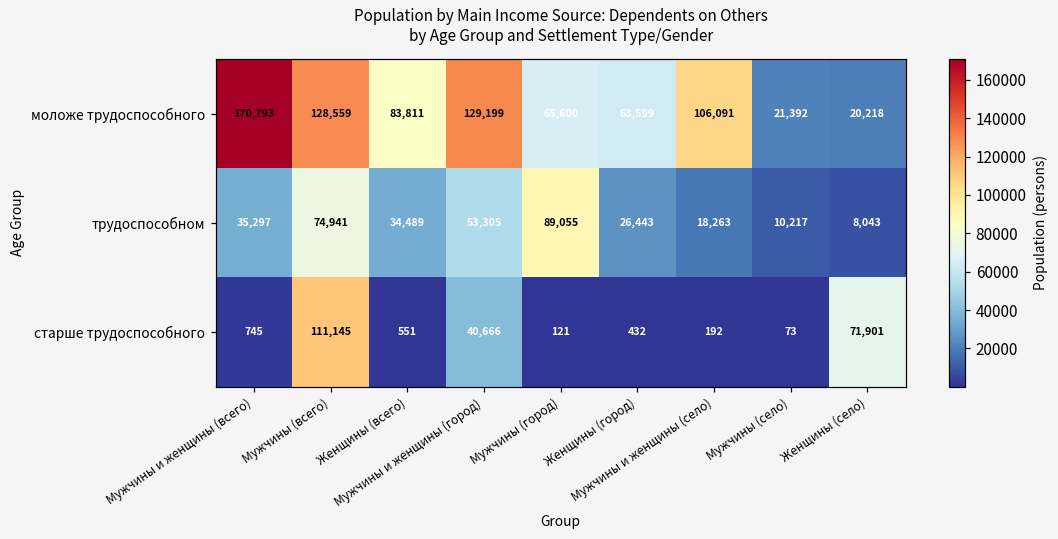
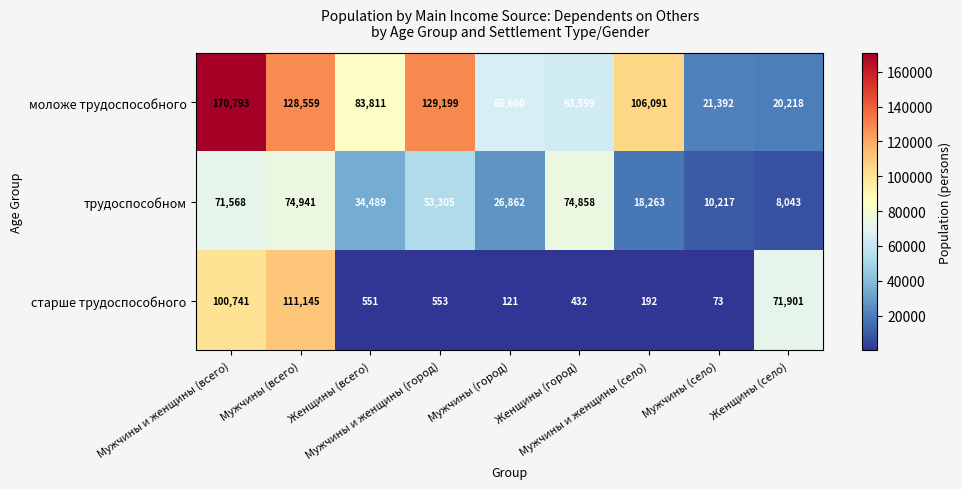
трудоспособном, Мужчины и женщины (всего): 35,297 -> 71,568
трудоспособном, Мужчины (город): 89,055 -> 26,862
трудоспособном, Женщины (город): 26,443 -> 74,858
старше трудоспособного, Мужчины и женщины (всего): 745 -> 100,741
старше трудоспособного, Мужчины и женщины (город): 40,666 -> 553
